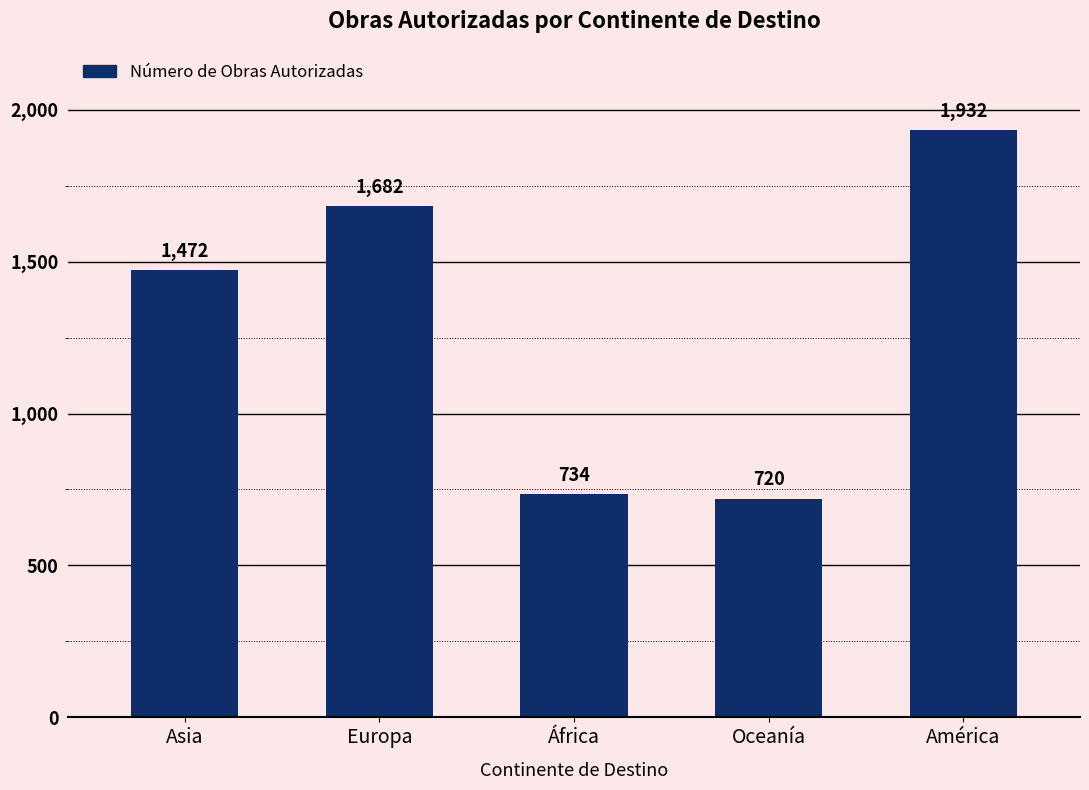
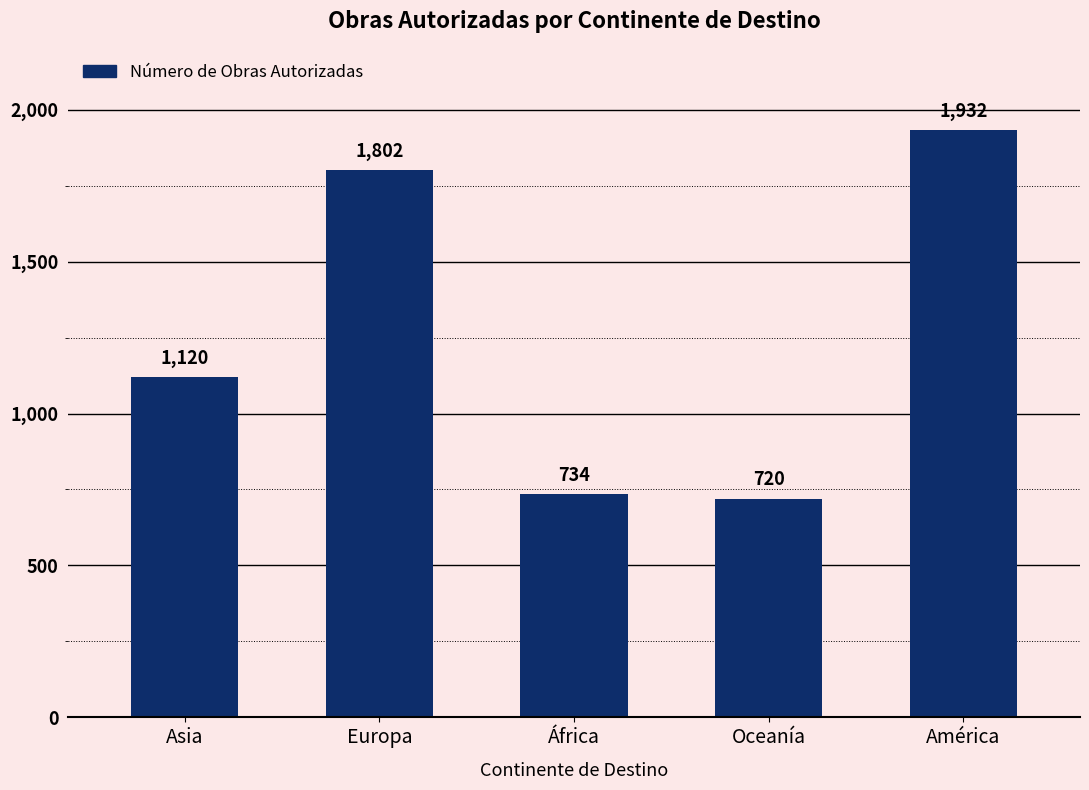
Asia: 1,472 -> 1,120
Europa: 1,682 -> 1,802
